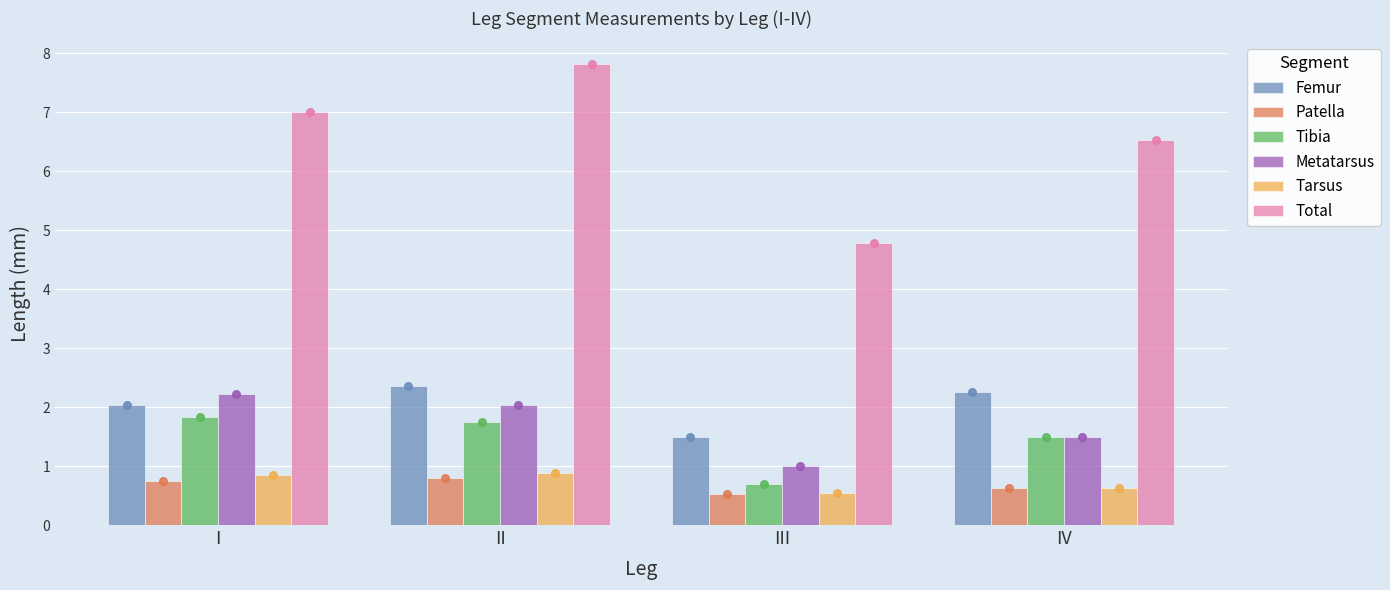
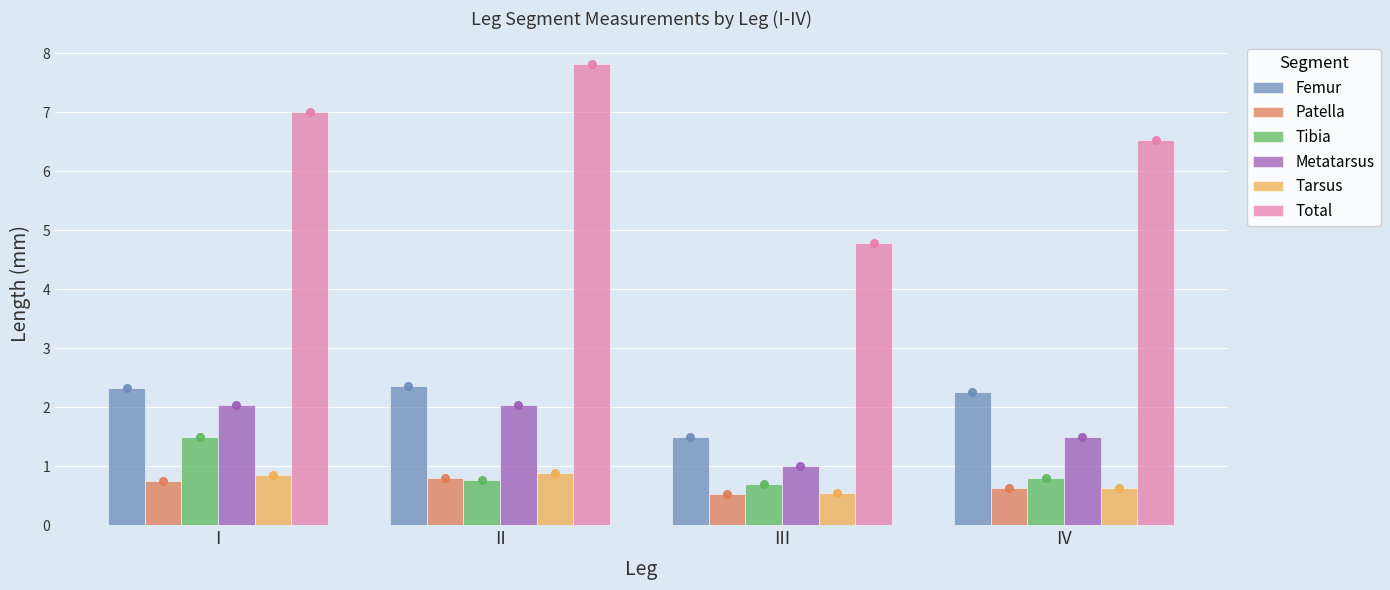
Femur, I: 2.0 -> 2.3
Tibia, I: 1.8 -> 1.5
Metatarsus, I: 2.2 -> 2.0
Tibia, II: 1.8 -> 0.8
Tibia, IV: 1.5 -> 0.8
